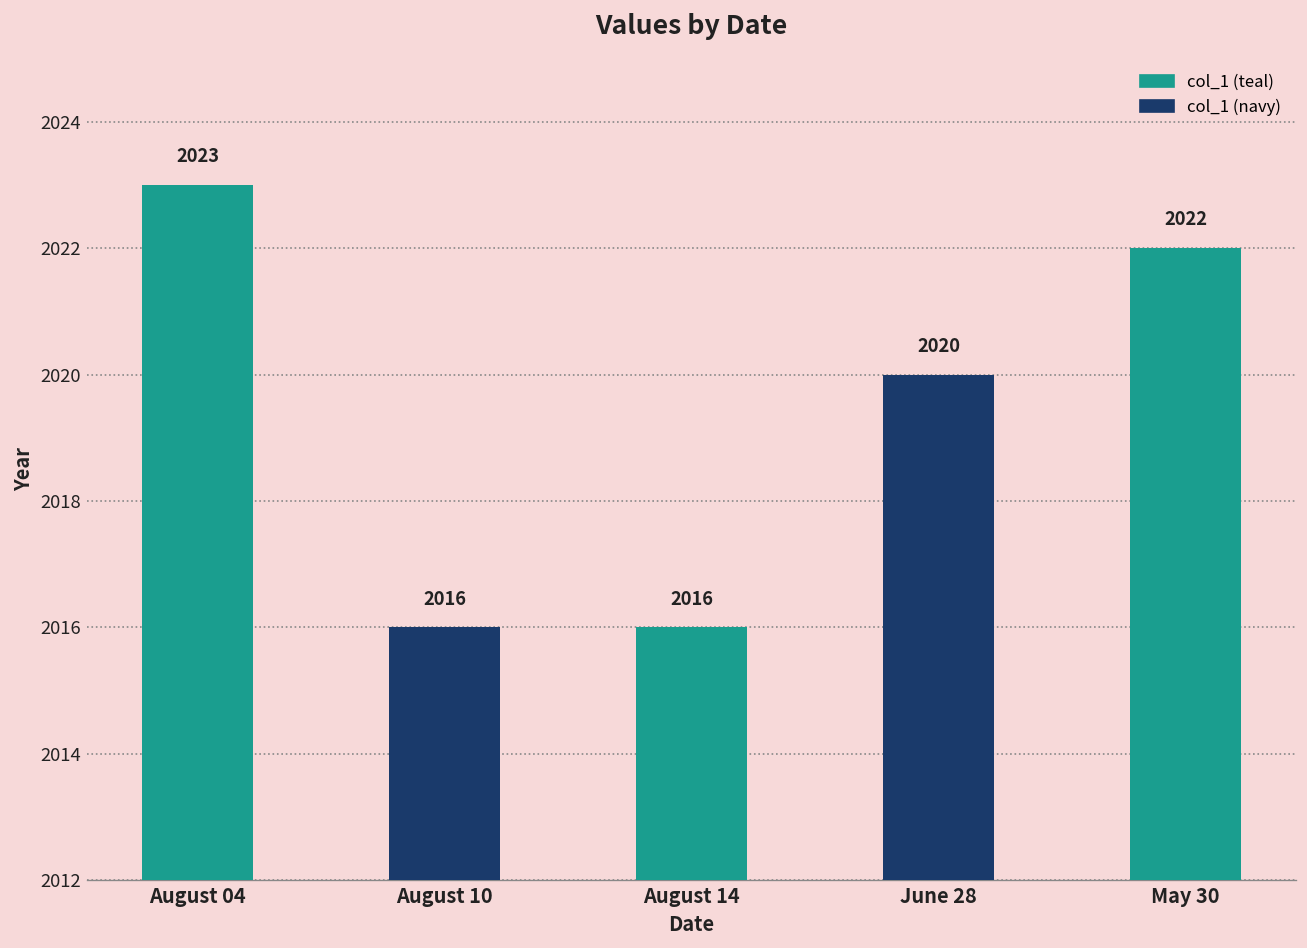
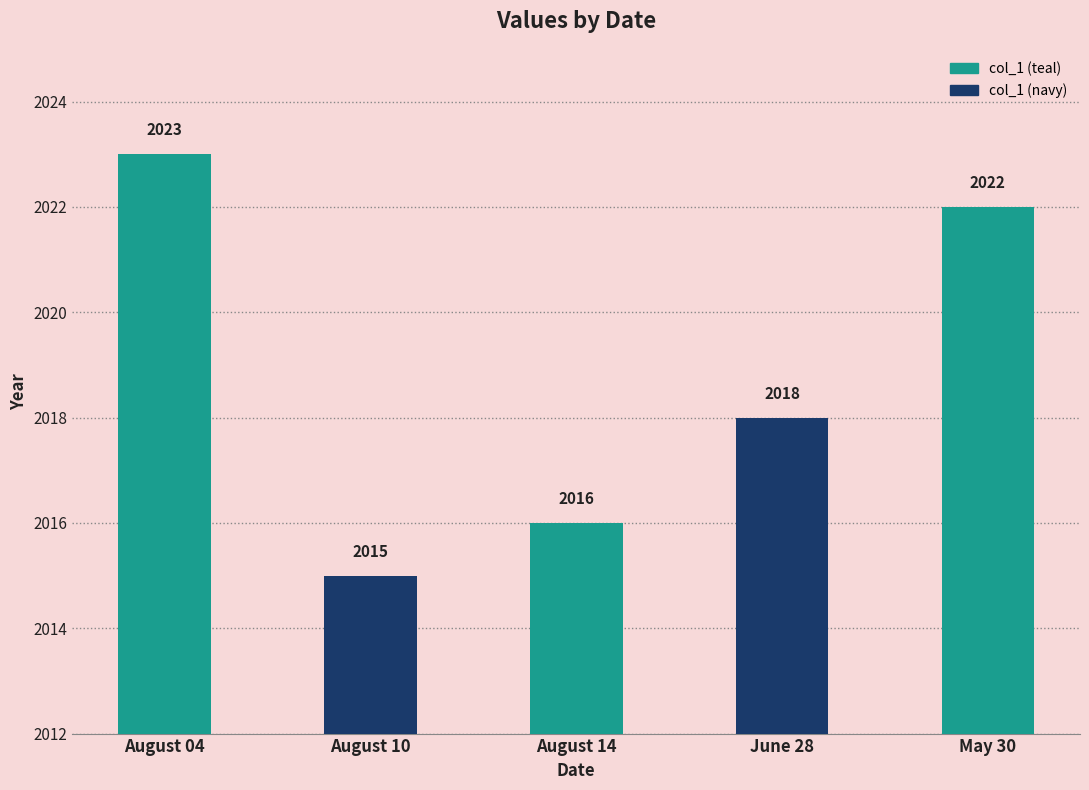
August 10: 2016 -> 2015
June 28: 2020 -> 2018
